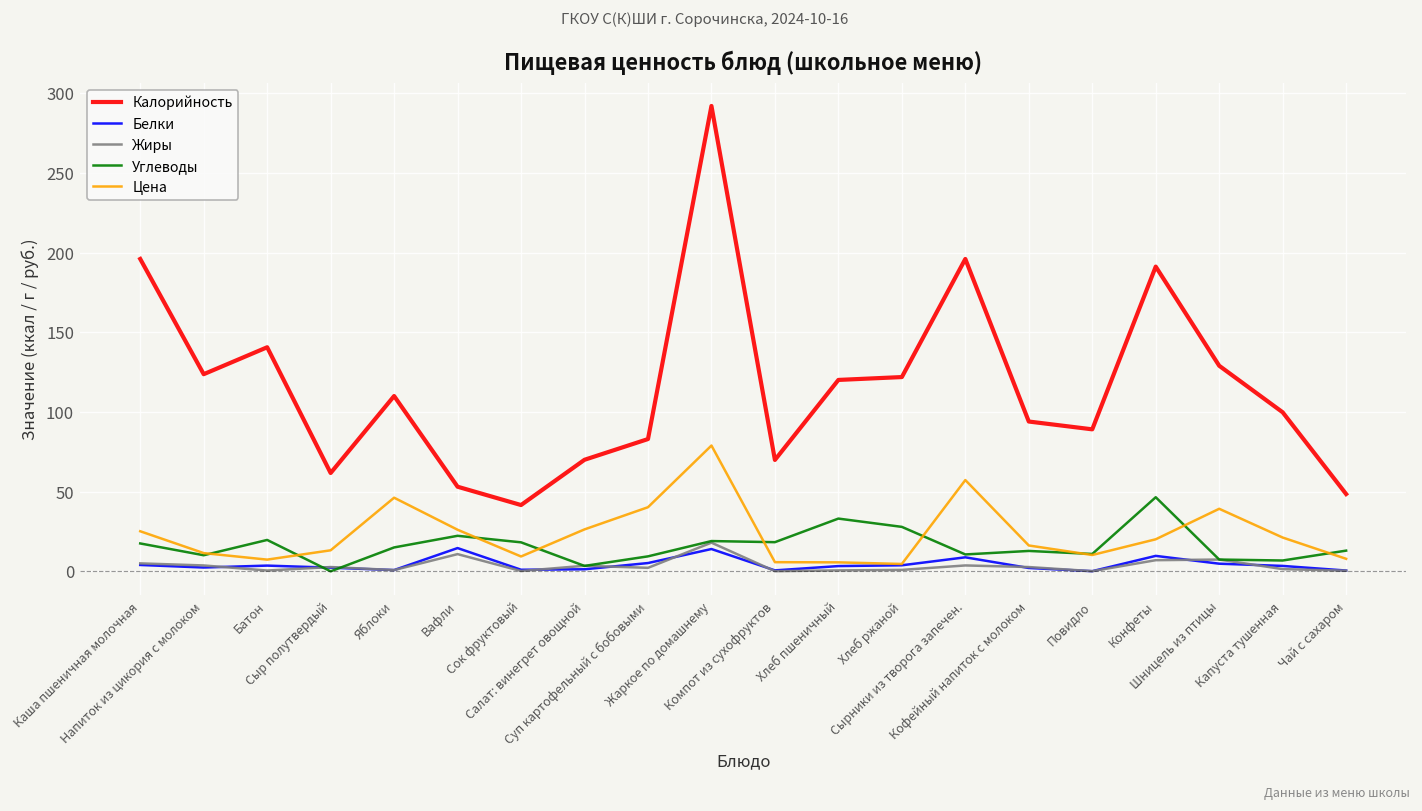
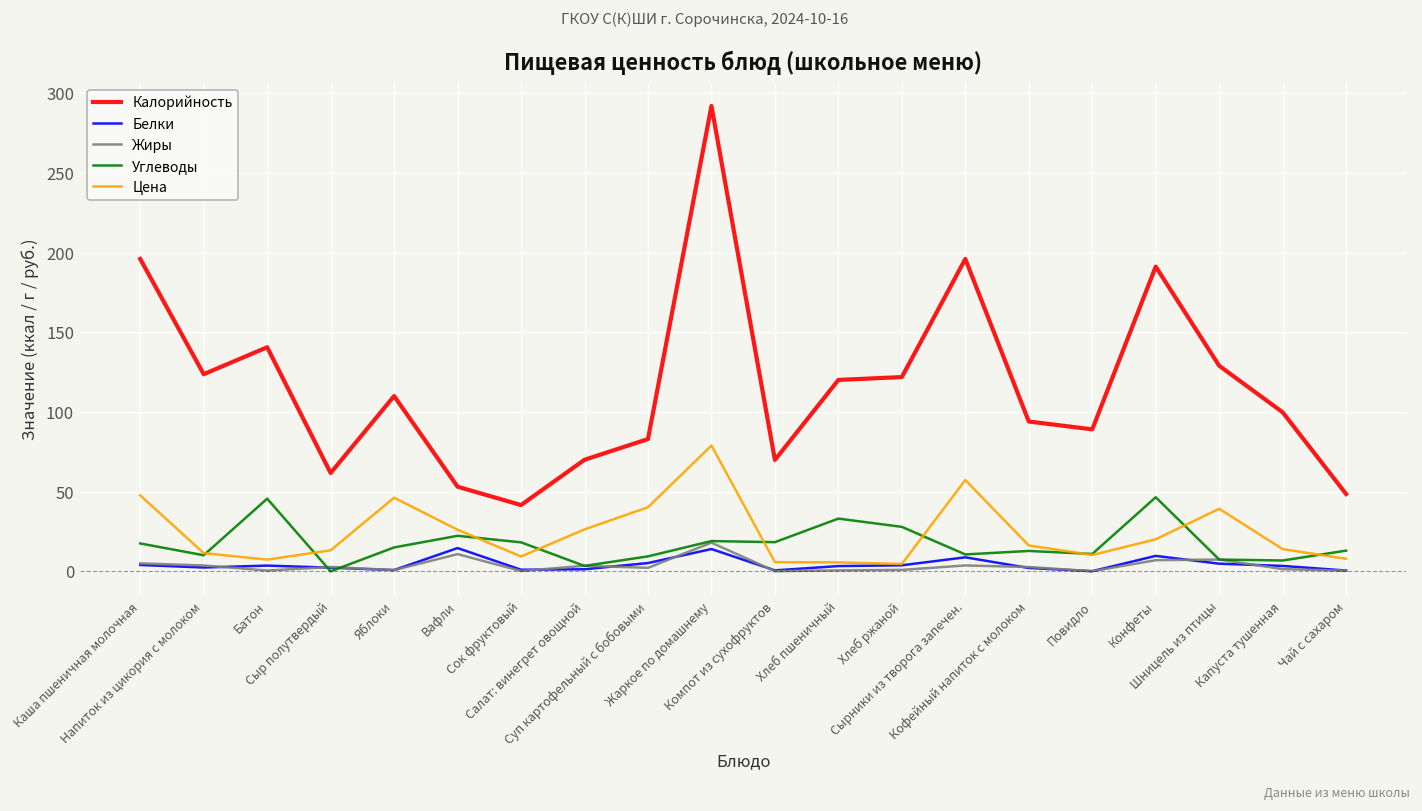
Цена, Каша пшеничная молочная: 25 -> 48
Углеводы, Батон: 20 -> 46
Цена, Капуста тушенная: 21 -> 14
